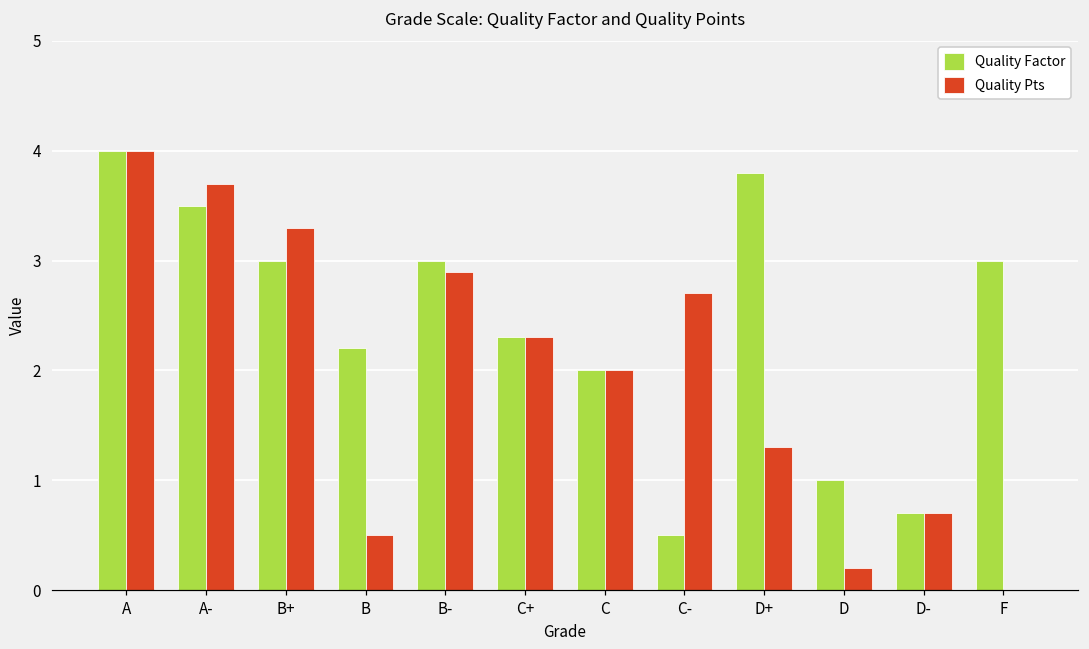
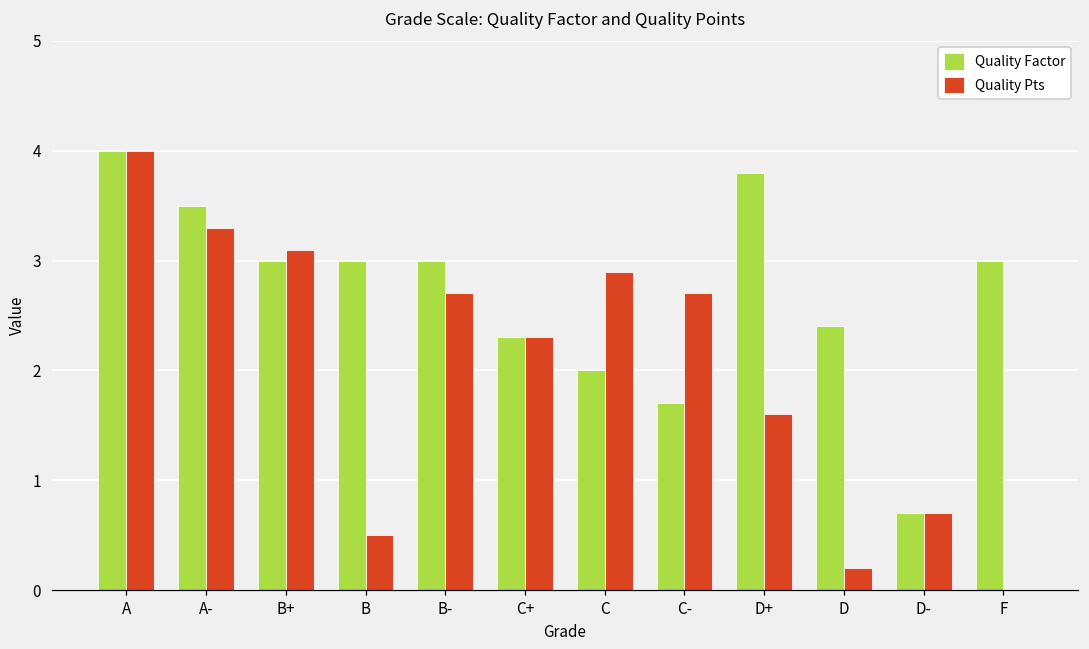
Quality Pts, A-: 3.7 -> 3.3
Quality Pts, B+: 3.3 -> 3.1
Quality Factor, B: 2.2 -> 3.0
Quality Pts, B-: 2.9 -> 2.7
Quality Pts, C: 2.0 -> 2.9
Quality Factor, C-: 0.5 -> 1.7
Quality Pts, D+: 1.3 -> 1.6
Quality Factor, D: 1.0 -> 2.4
